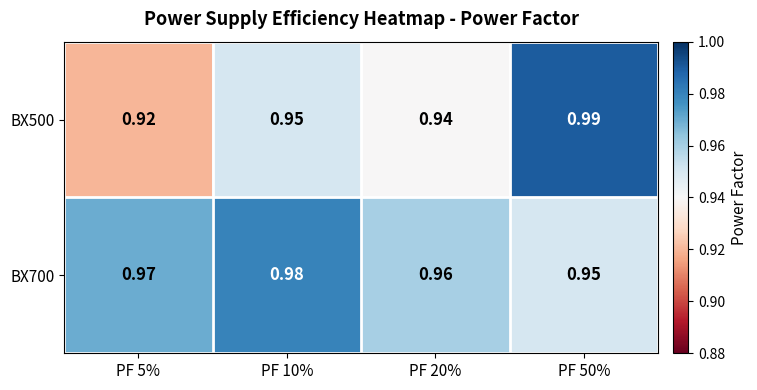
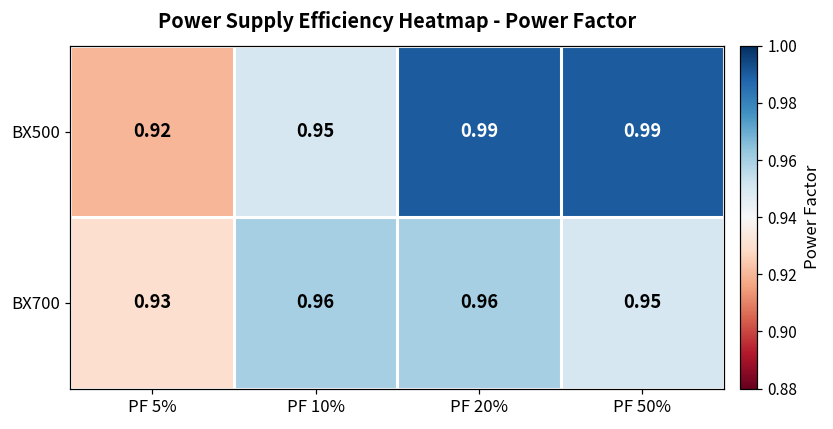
BX500, PF 20%: 0.94 -> 0.99
BX700, PF 5%: 0.97 -> 0.93
BX700, PF 10%: 0.98 -> 0.96
